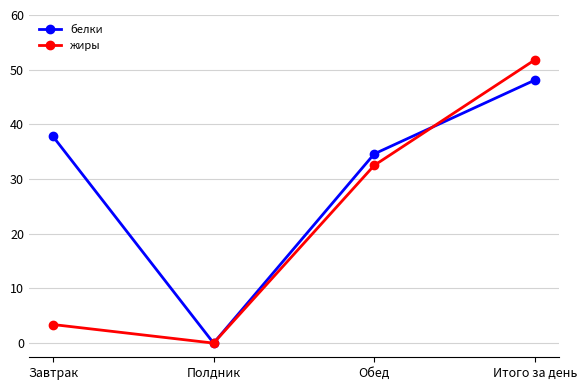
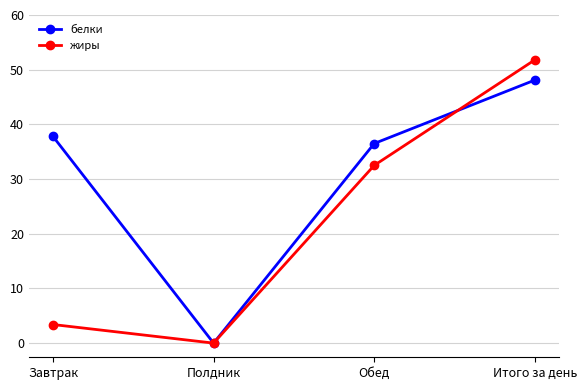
белки, Обед: 35 -> 37
